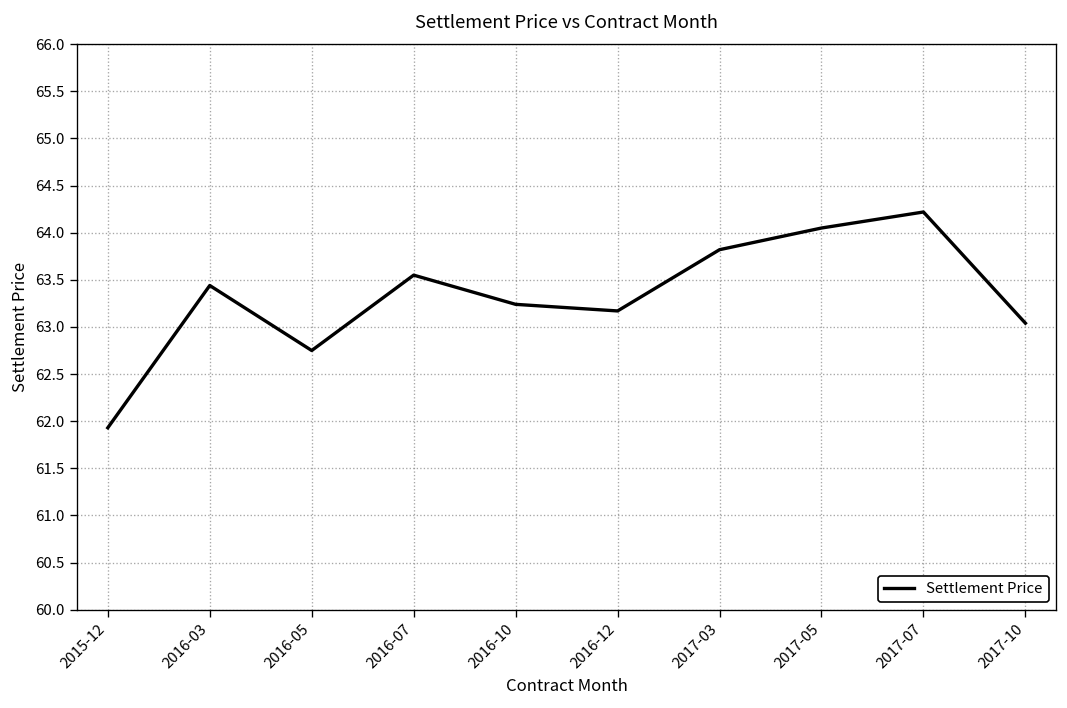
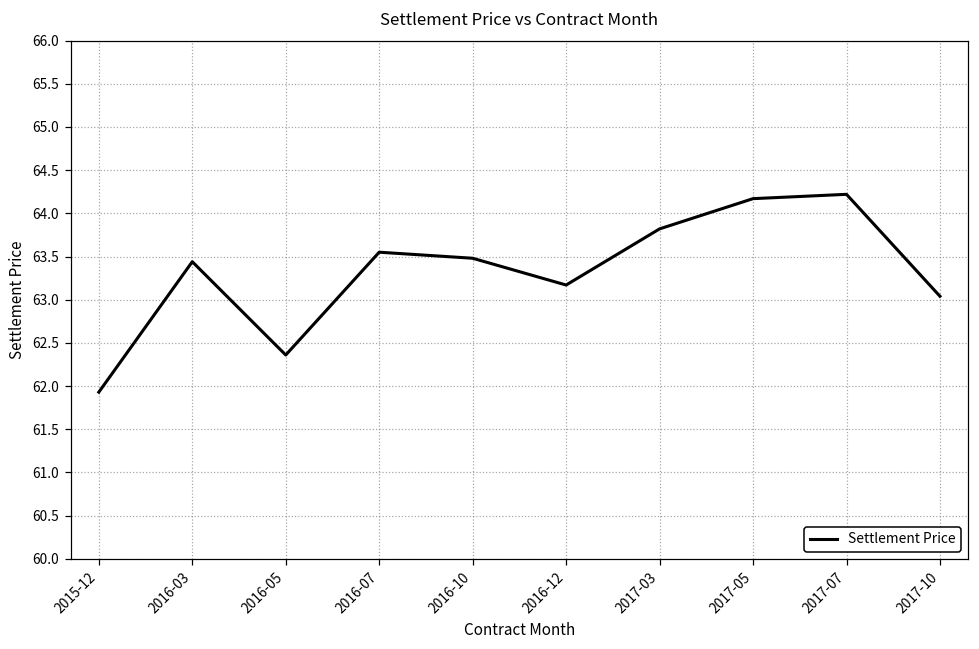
2016-05: 62.8 -> 62.4
2016-10: 63.2 -> 63.5
2017-05: 64.1 -> 64.2
